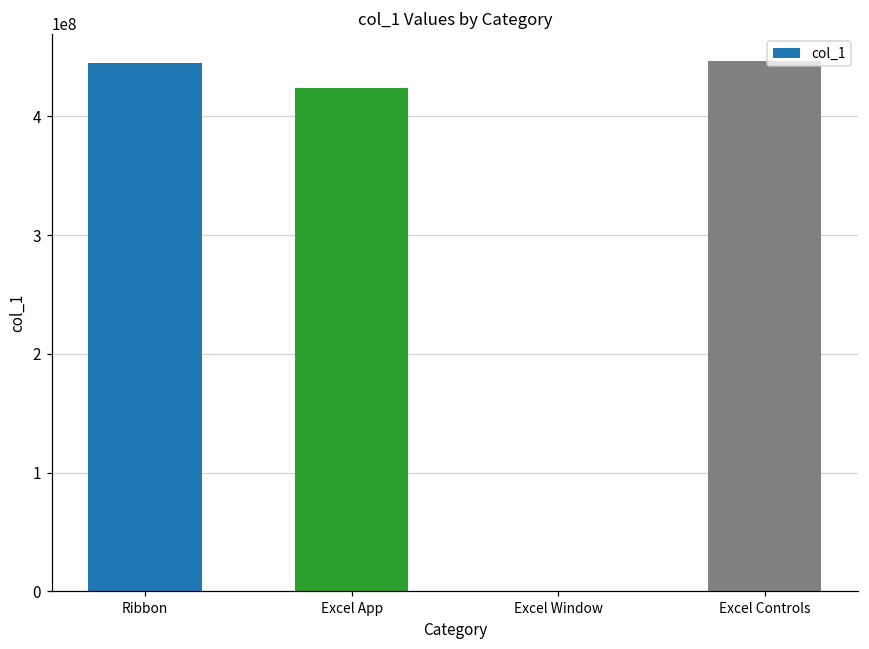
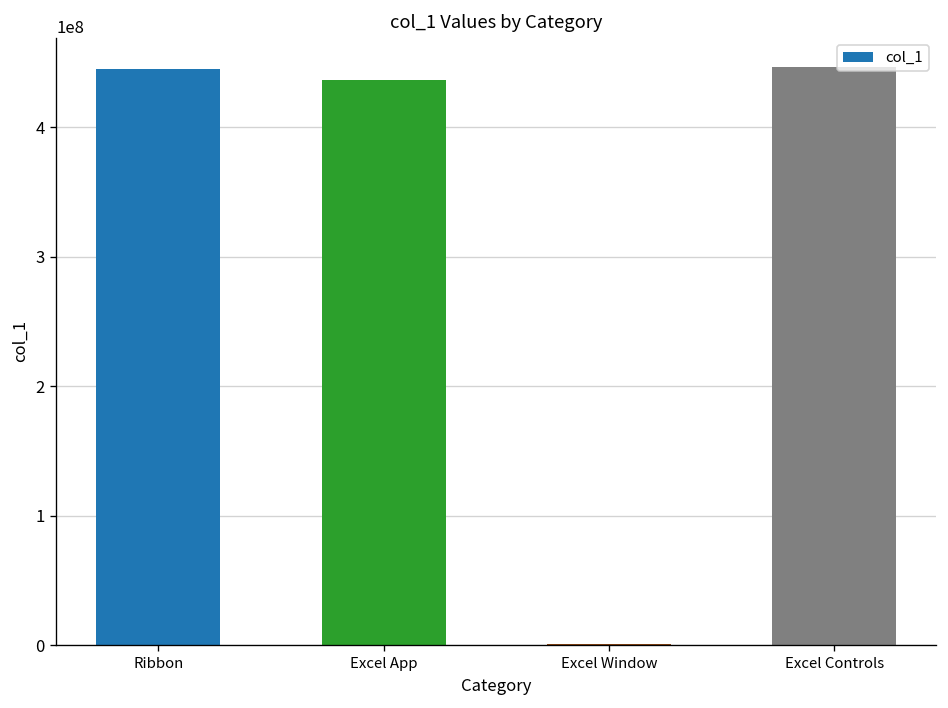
Excel App: 424000000 -> 436000000
